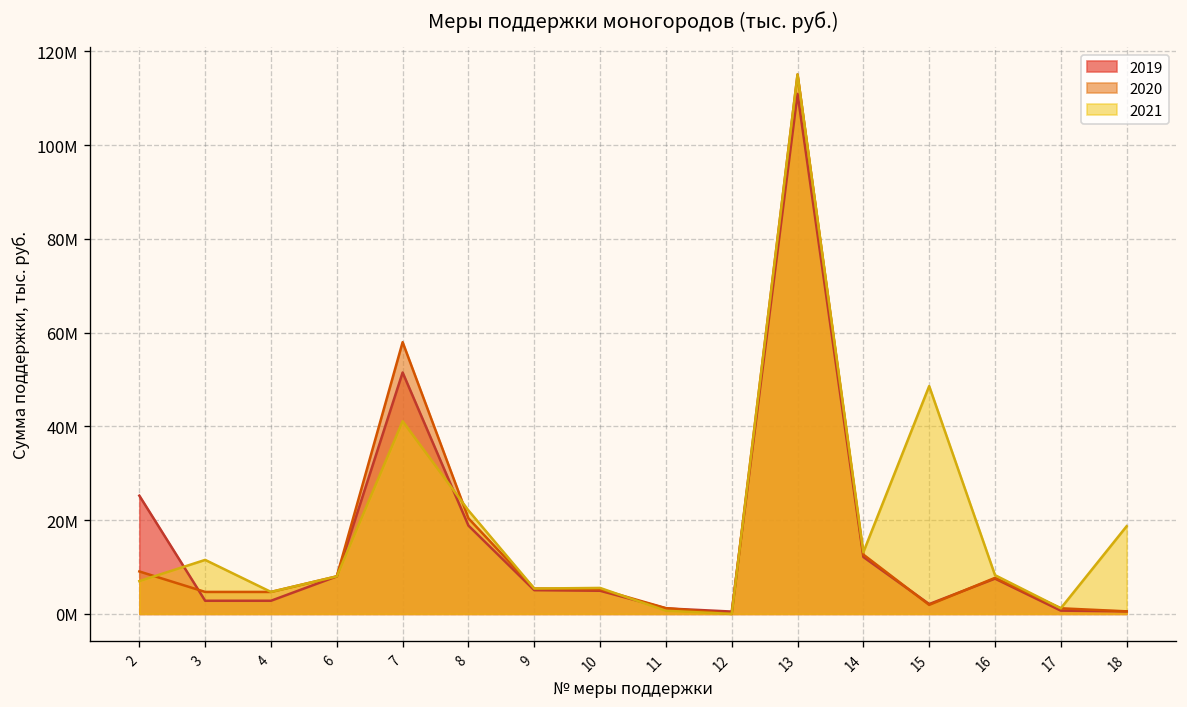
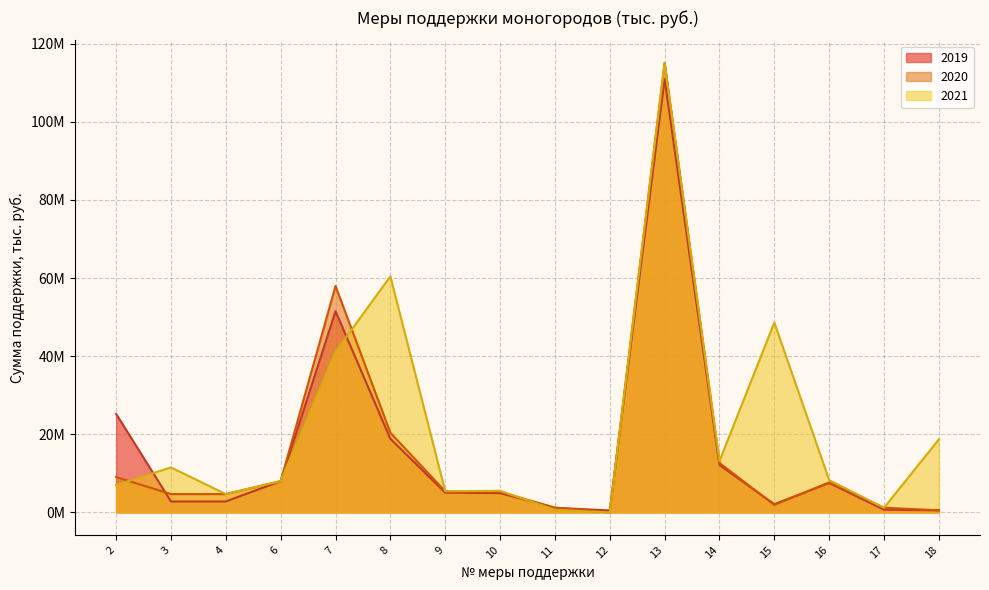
2021, 8: 22000000 -> 60000000
